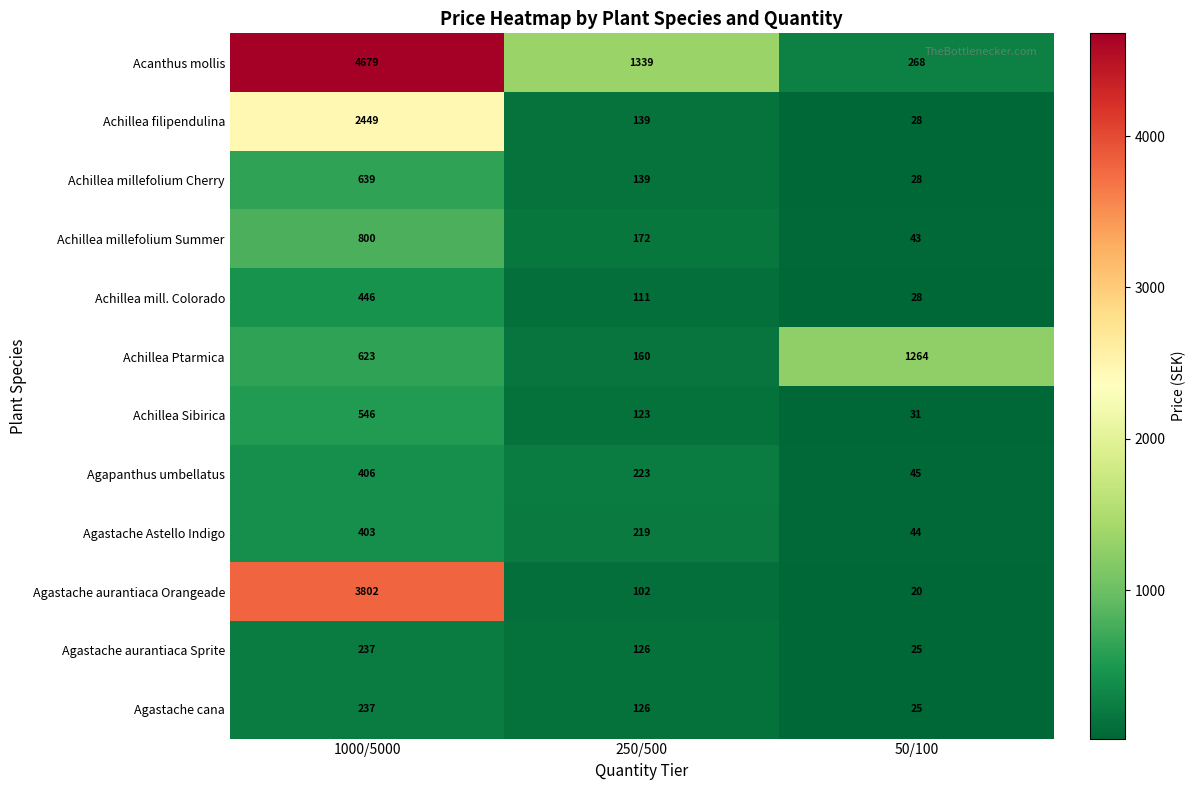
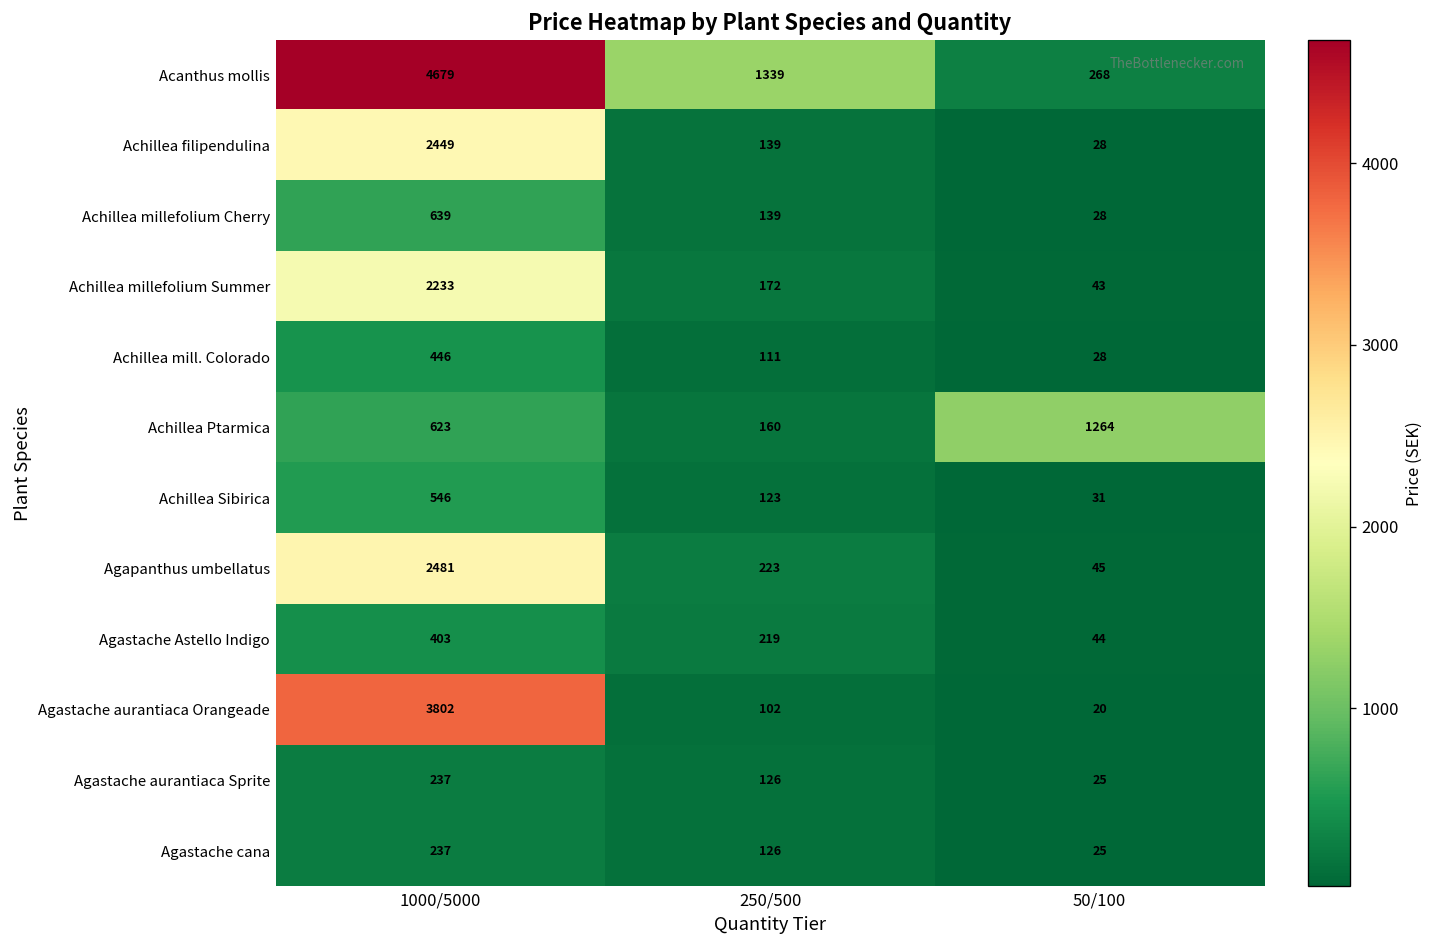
Achillea millefolium Summer, 1000/5000: 800 -> 2233
Agapanthus umbellatus, 1000/5000: 406 -> 2481
